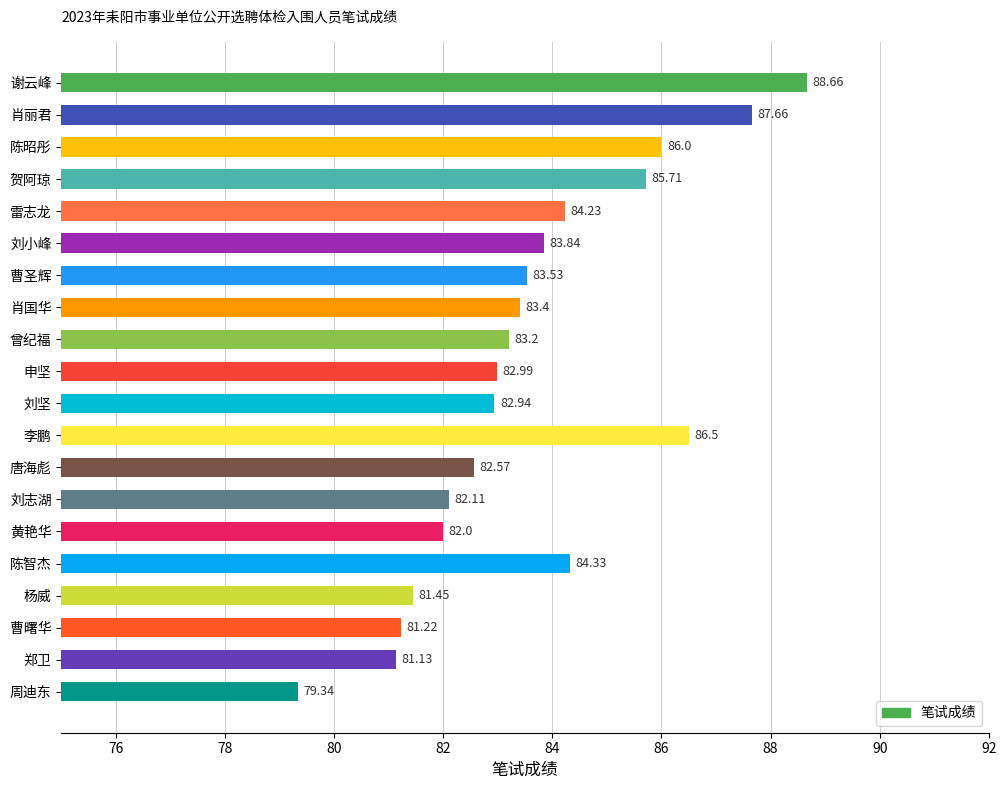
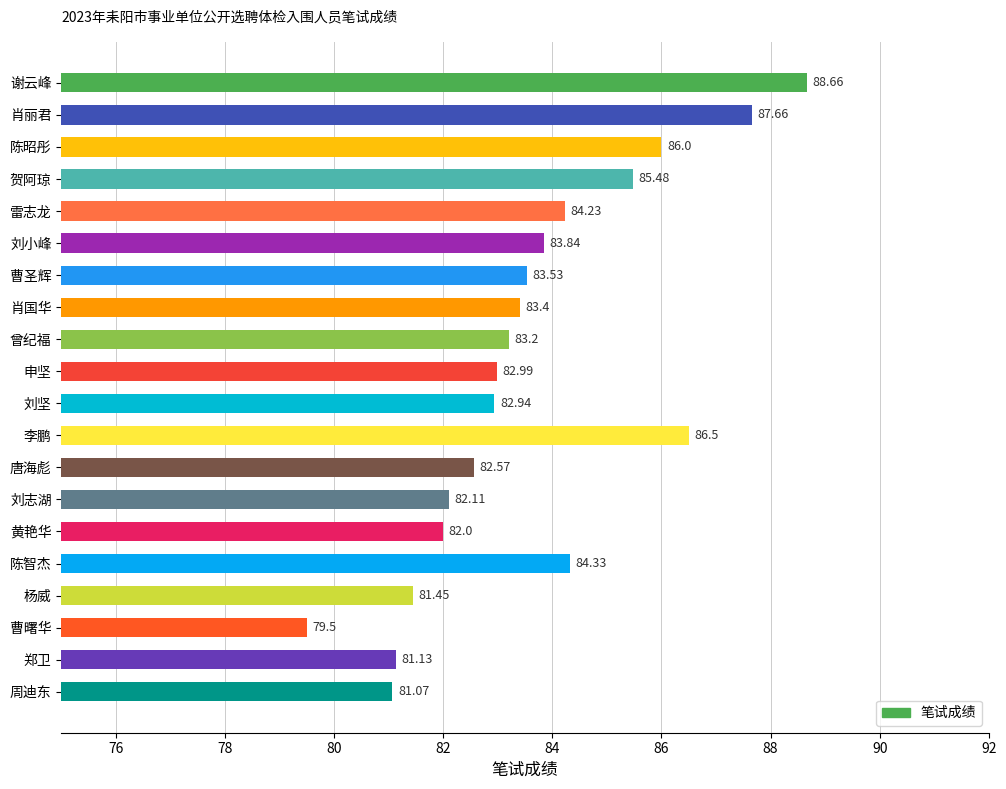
贺阿琼: 85.71 -> 85.48
曹曙华: 81.22 -> 79.5
周迪东: 79.34 -> 81.07
